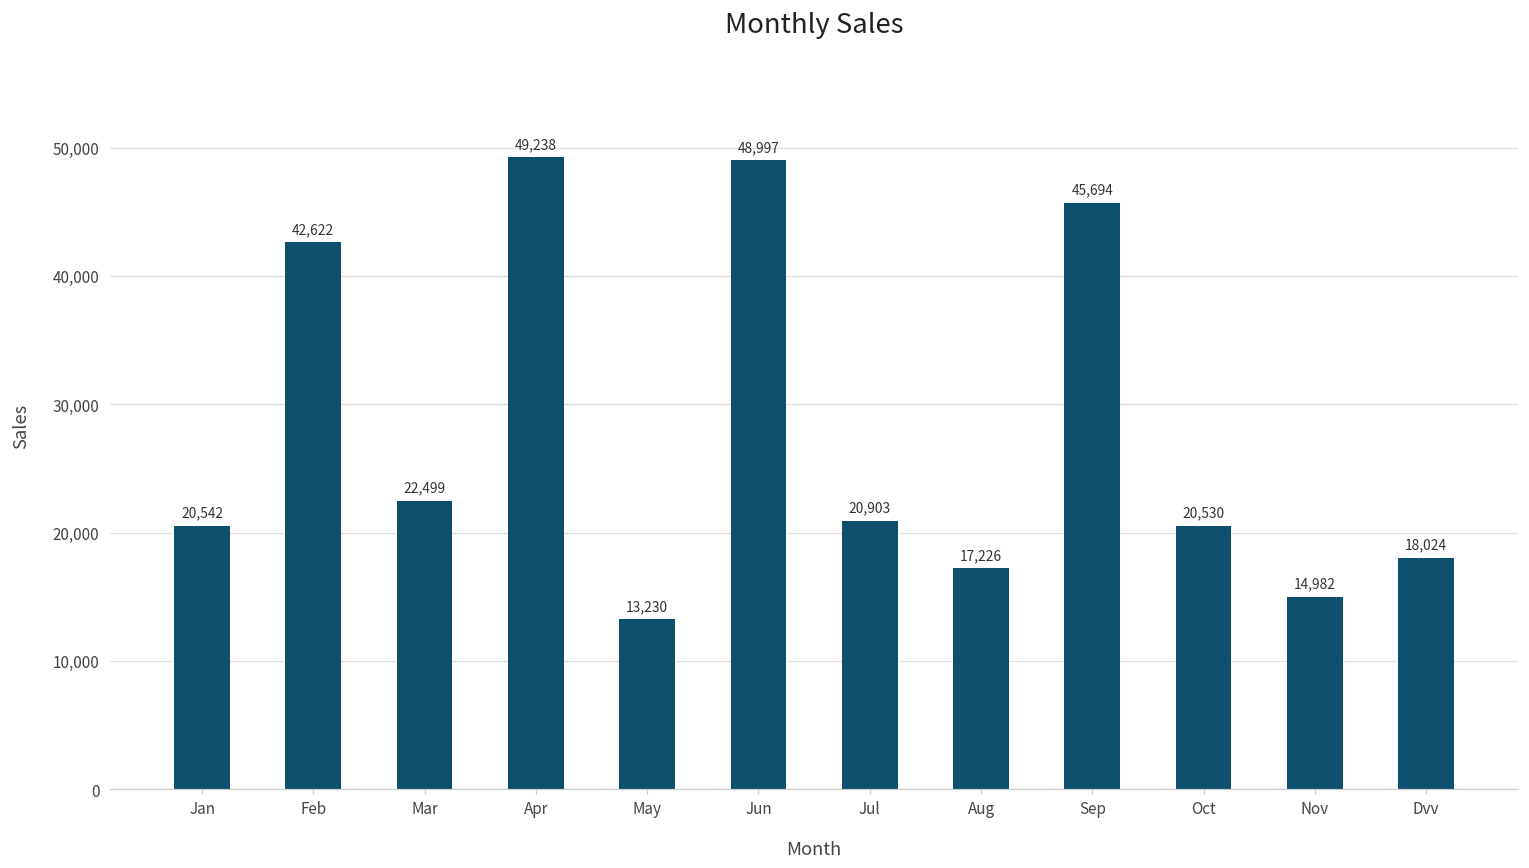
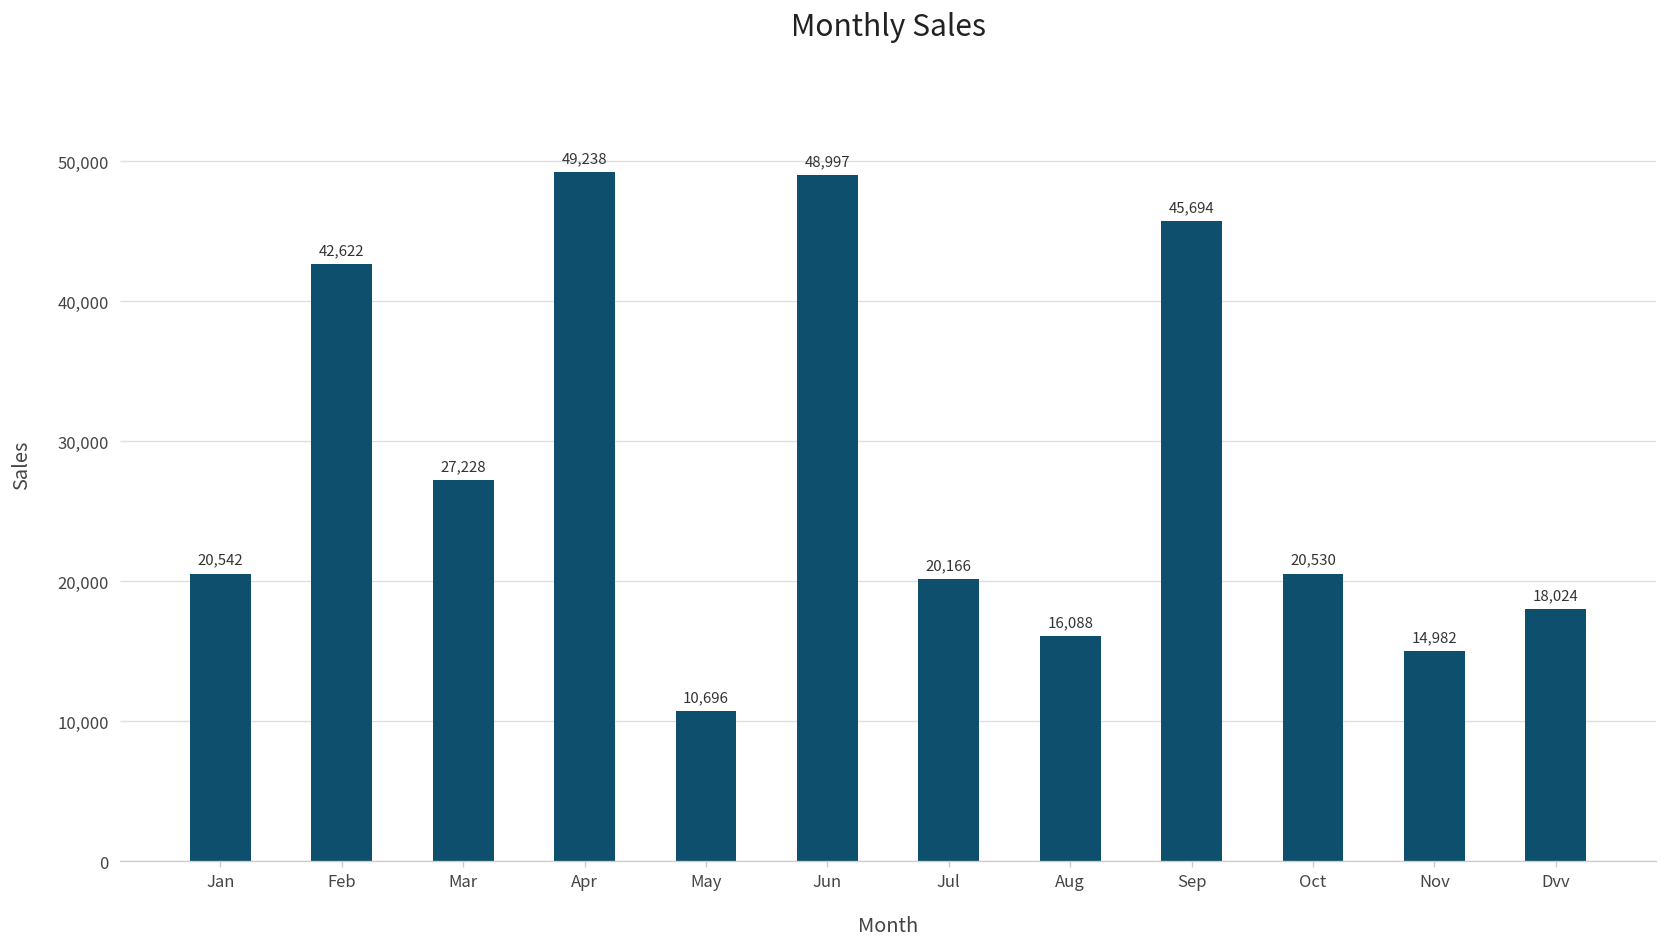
Mar: 22,499 -> 27,228
May: 13,230 -> 10,696
Jul: 20,903 -> 20,166
Aug: 17,226 -> 16,088
